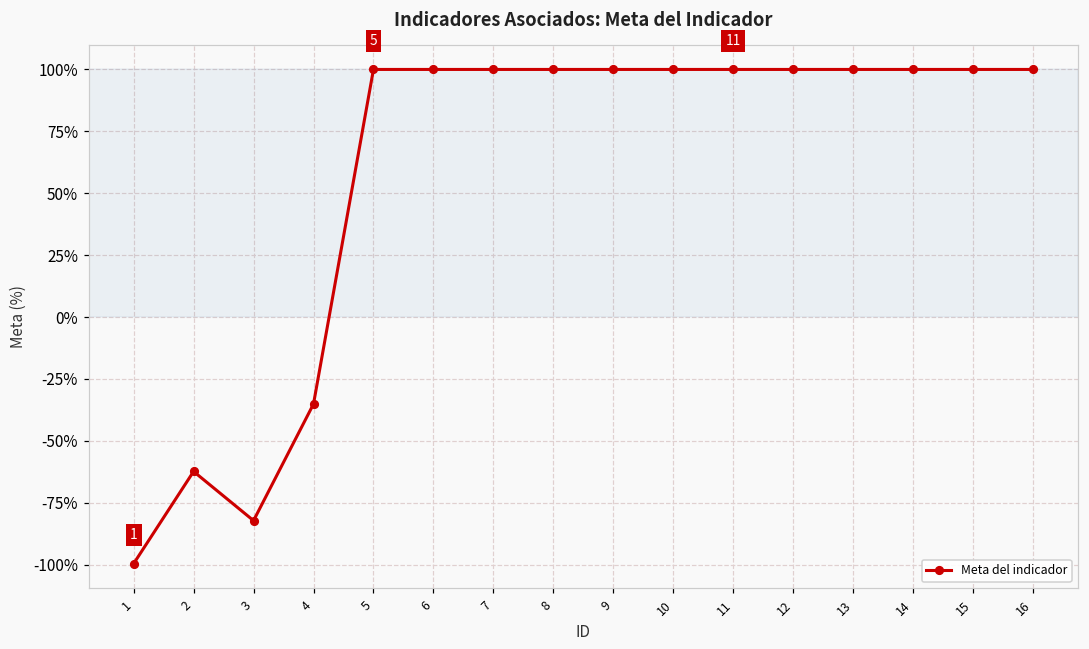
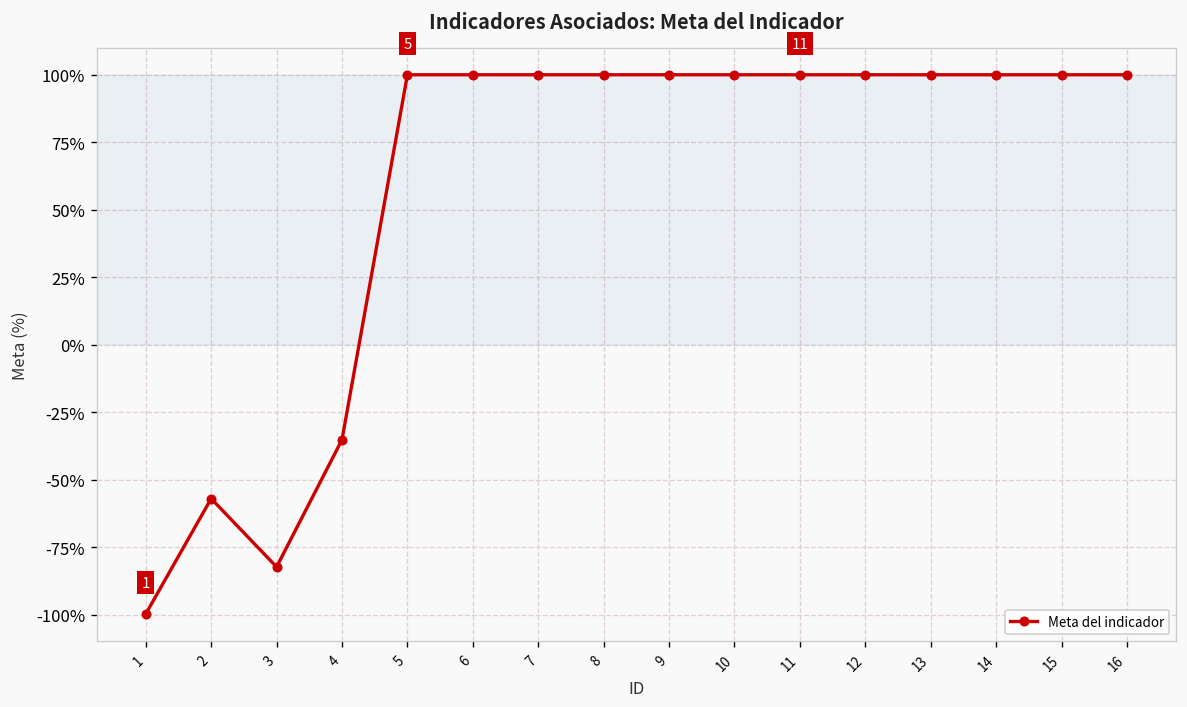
2: -62% -> -57%
